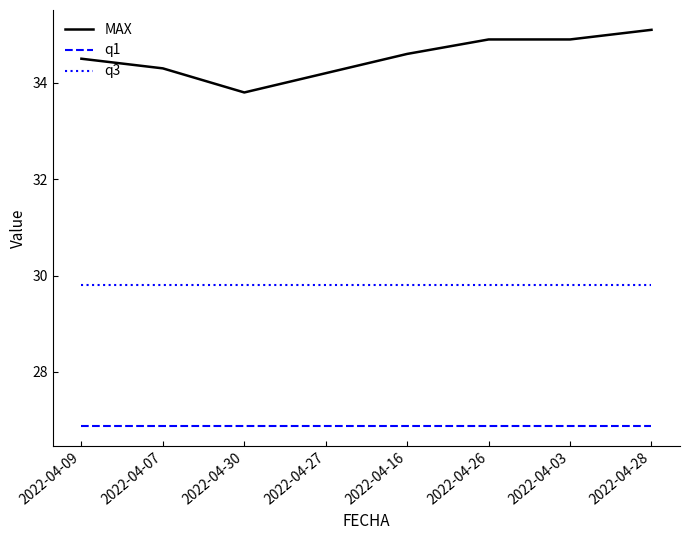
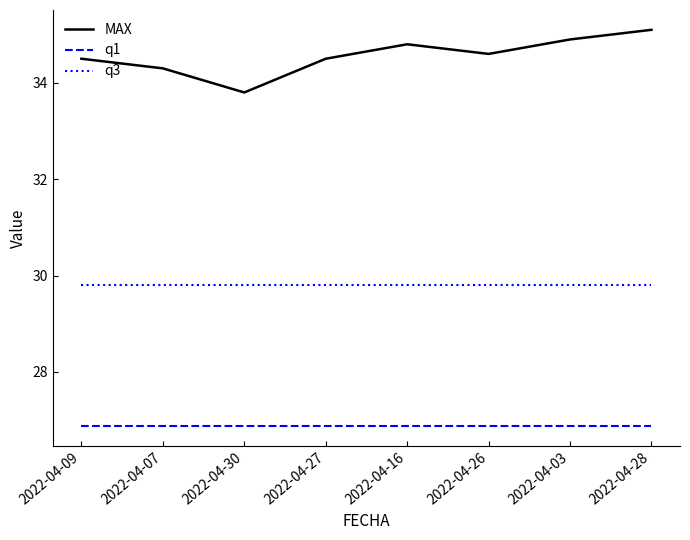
MAX, 2022-04-27: 34.2 -> 34.5
MAX, 2022-04-16: 34.6 -> 34.8
MAX, 2022-04-26: 34.9 -> 34.6
